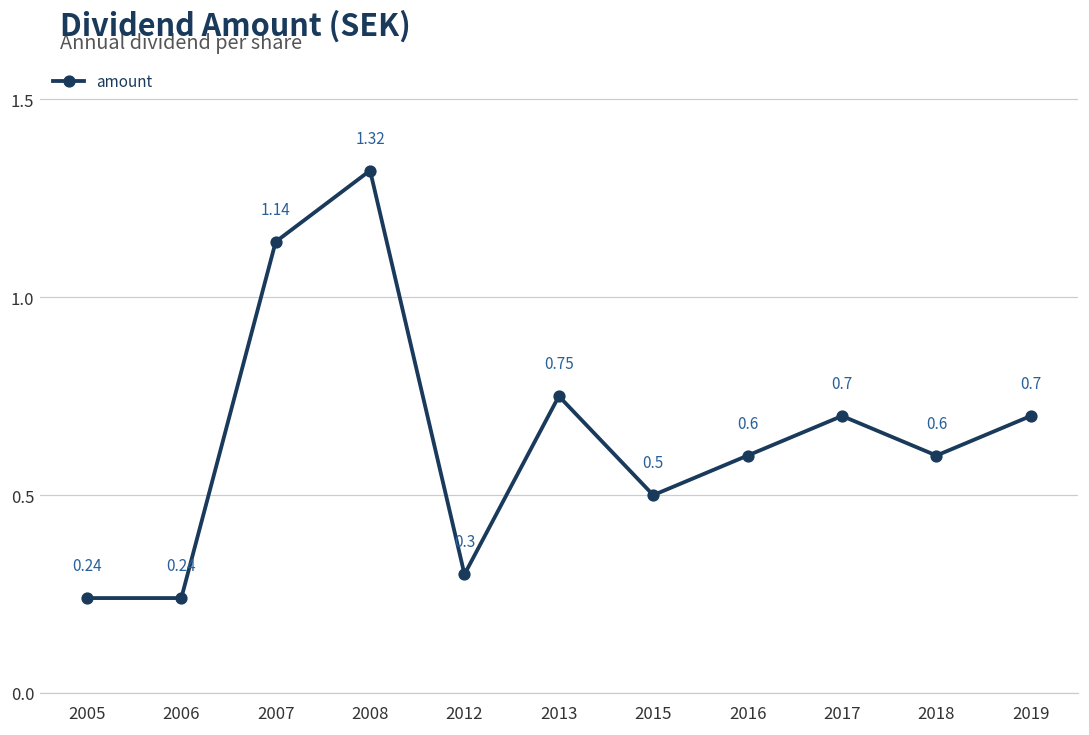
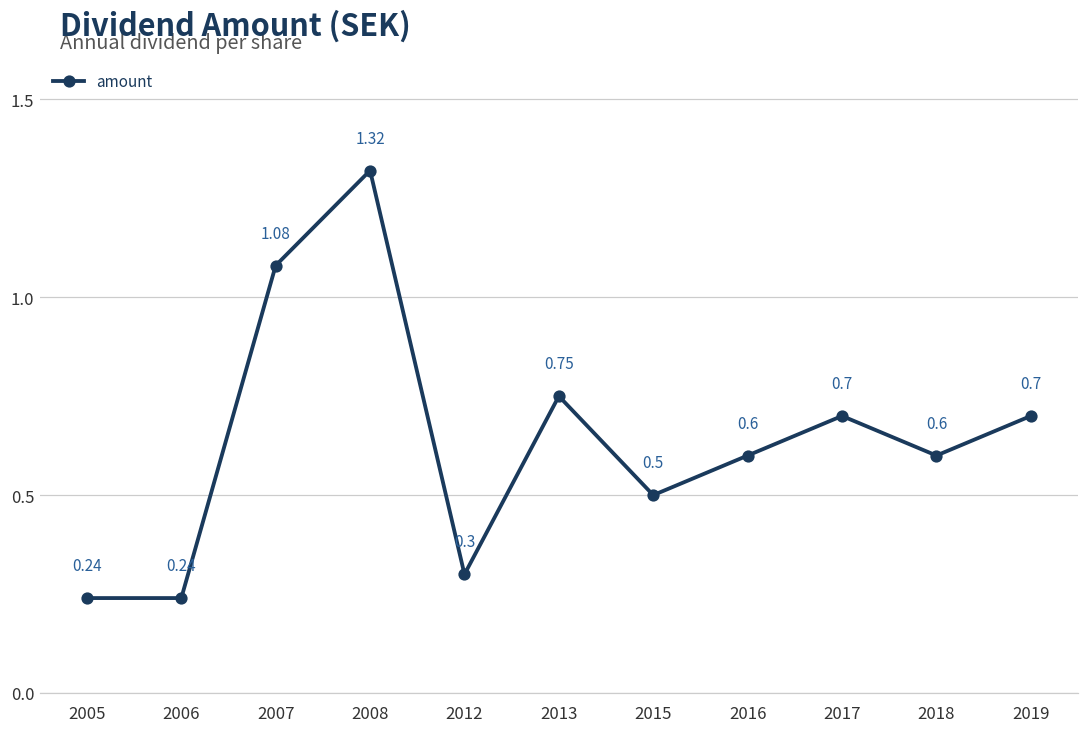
2007: 1.14 -> 1.08
